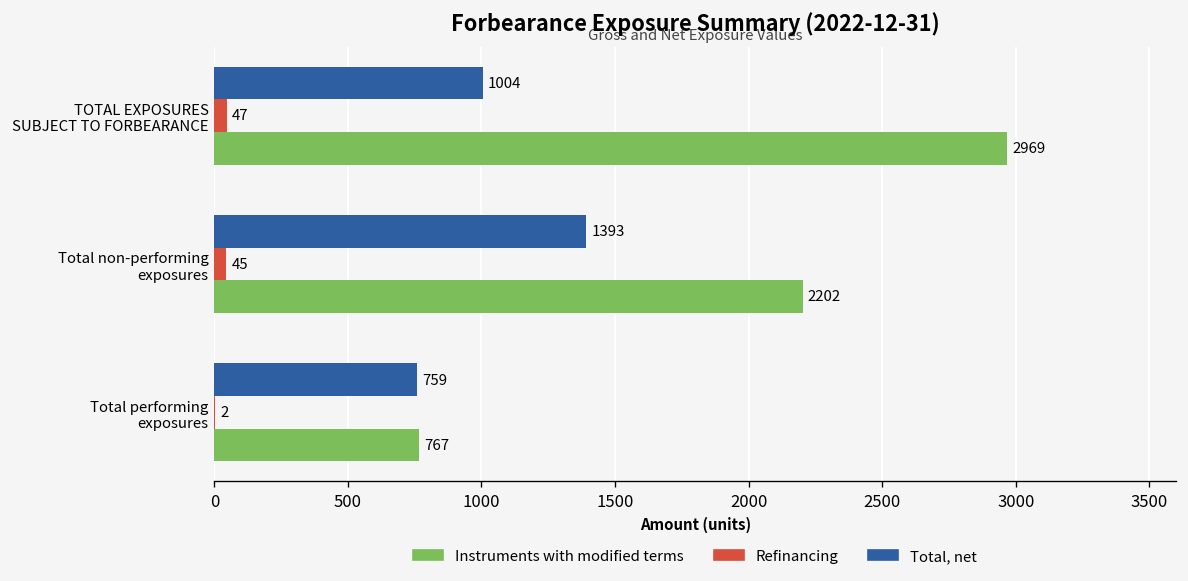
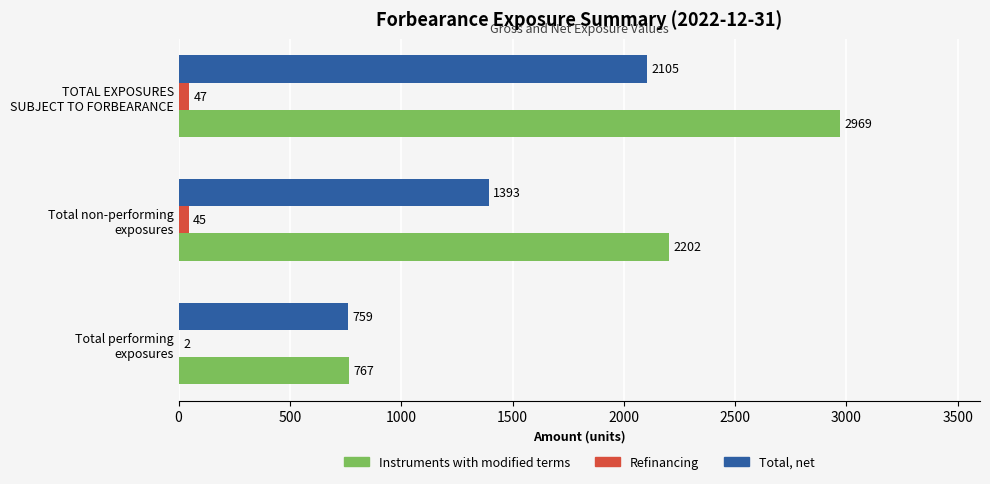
Total, net, TOTAL EXPOSURES SUBJECT TO FORBEARANCE: 1004 -> 2105
